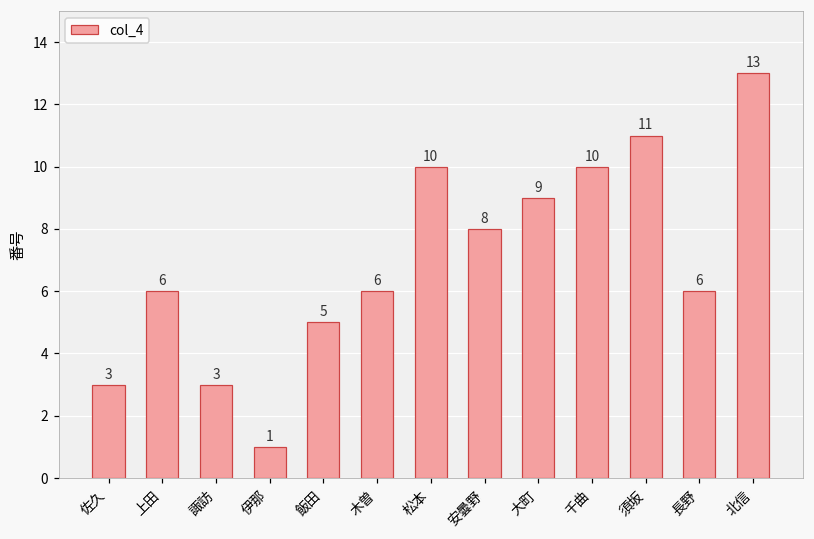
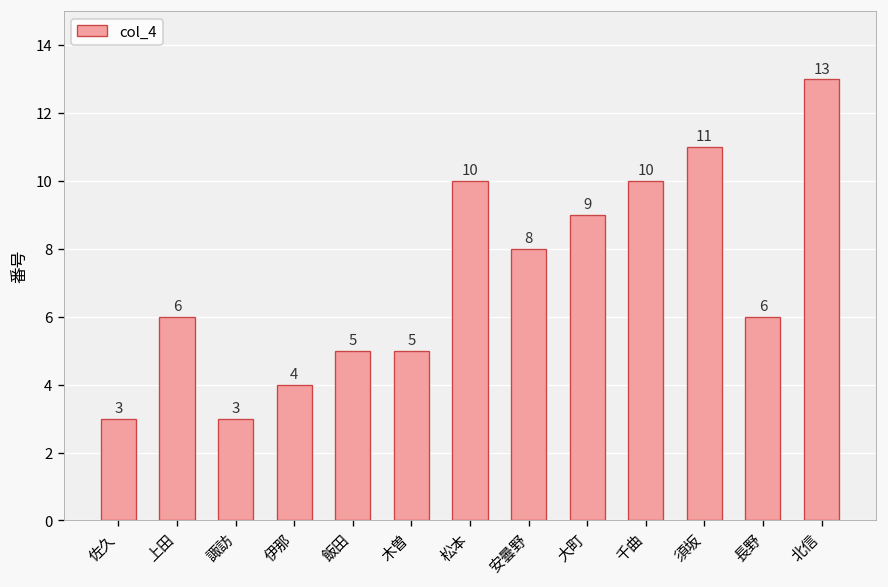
伊那: 1 -> 4
木曽: 6 -> 5
